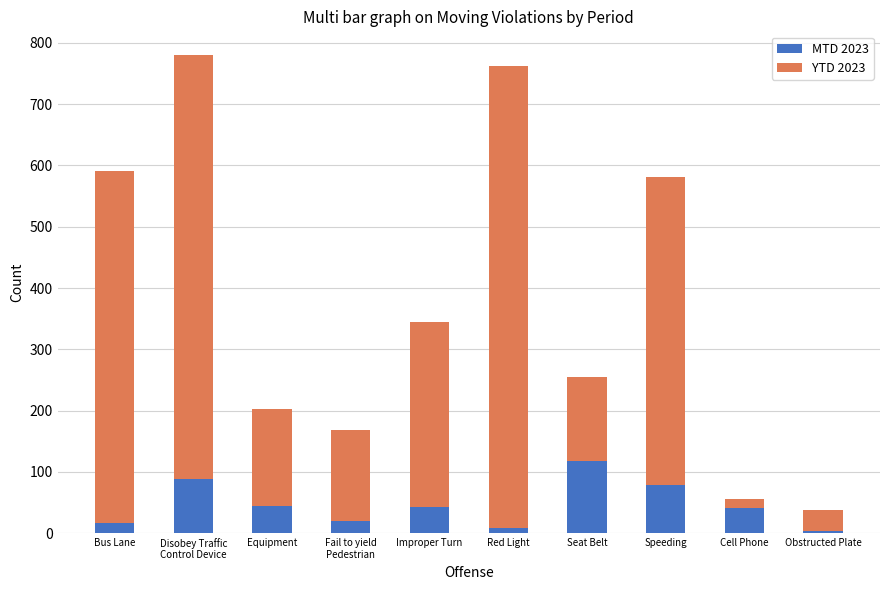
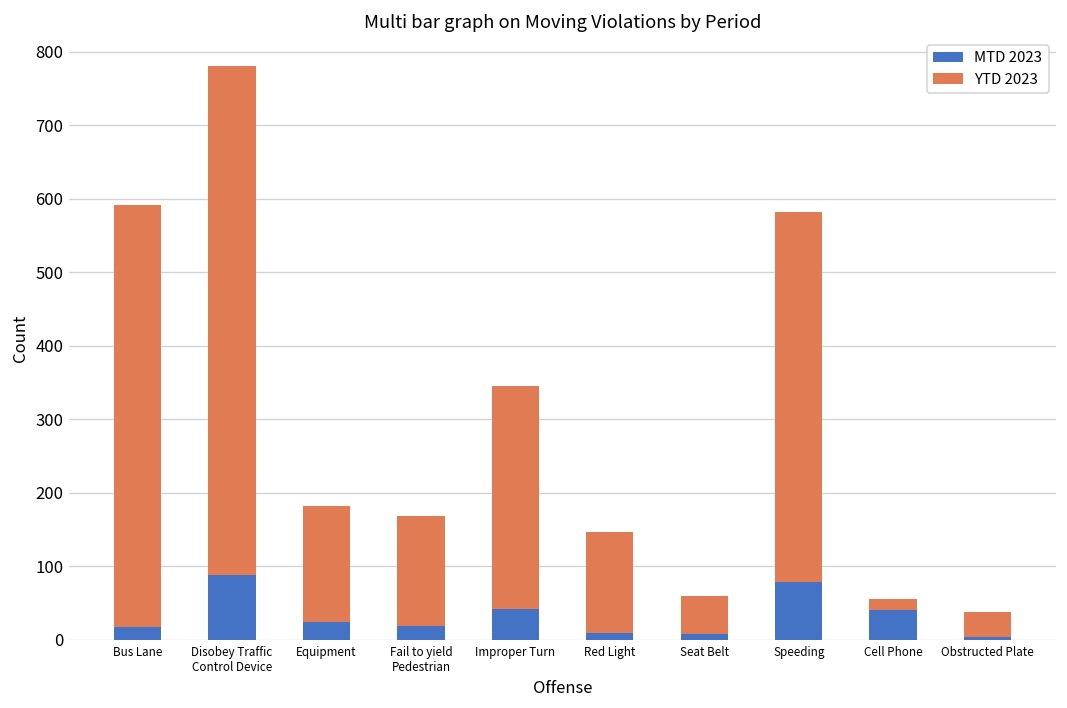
MTD 2023, Equipment: 40 -> 20
YTD 2023, Red Light: 750 -> 140
MTD 2023, Seat Belt: 120 -> 10
YTD 2023, Seat Belt: 140 -> 50
